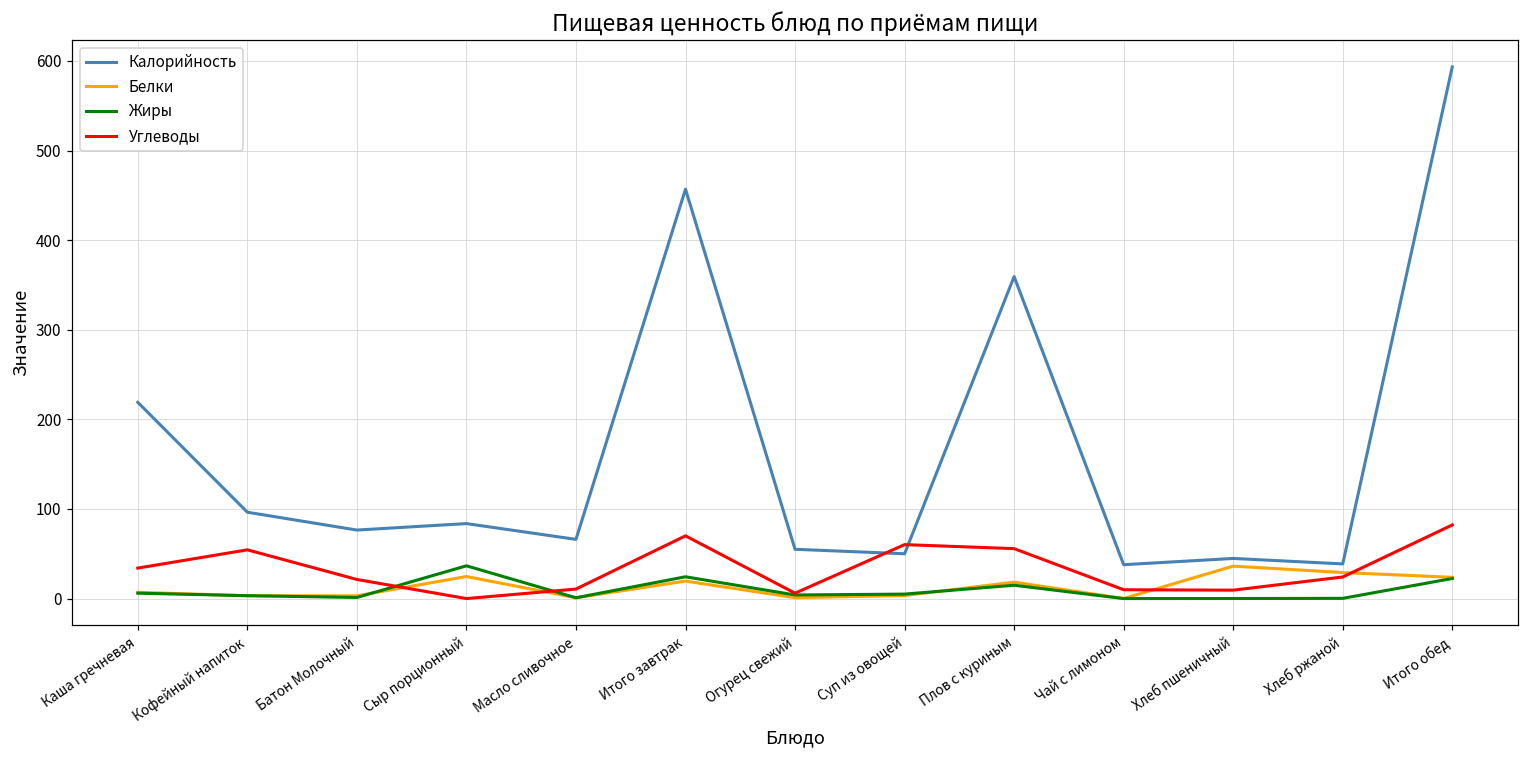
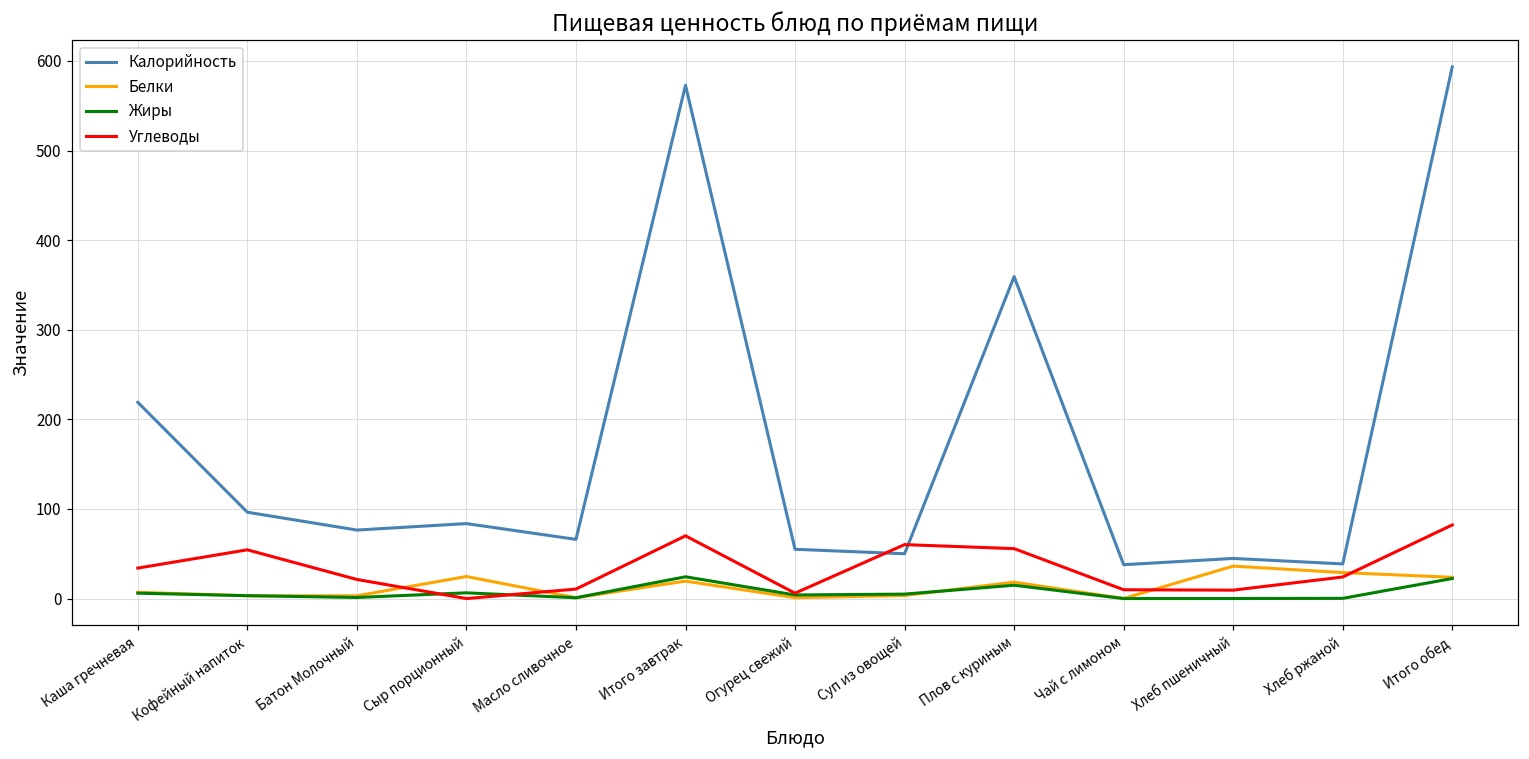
Жиры, Сыр порционный: 40 -> 10
Калорийность, Итого завтрак: 460 -> 570
